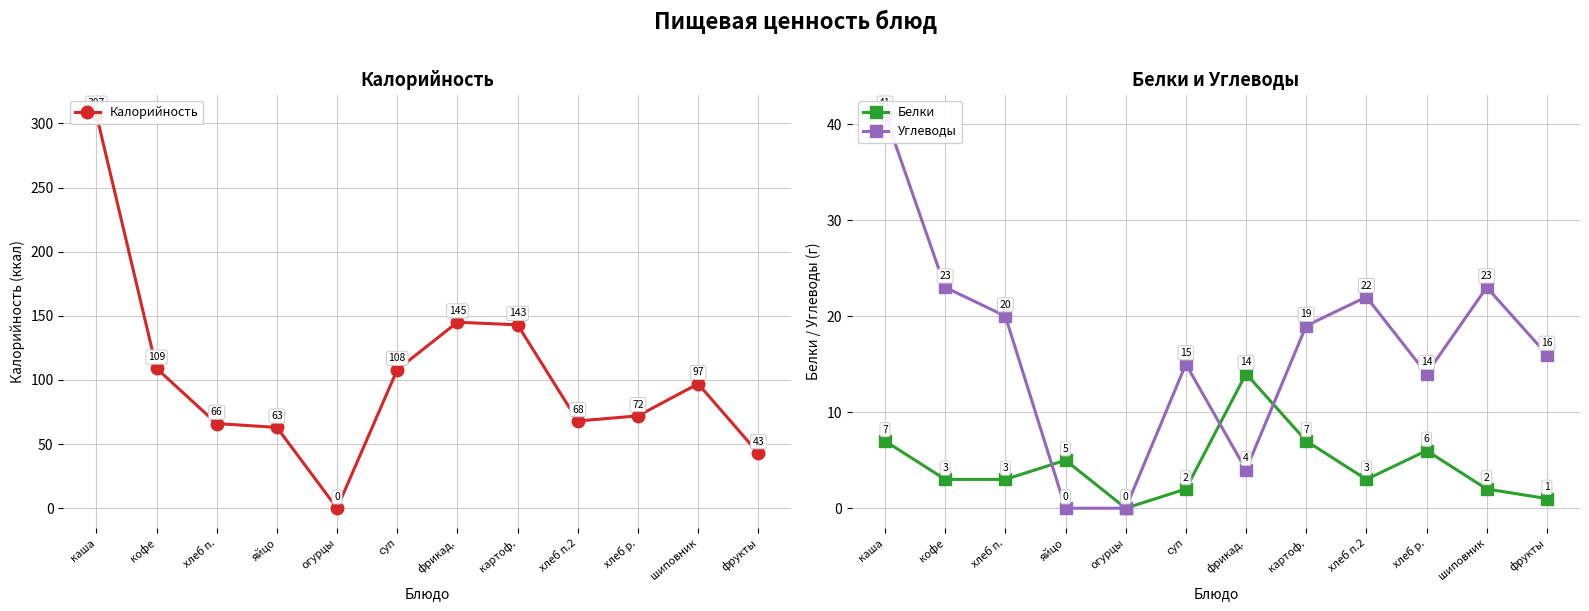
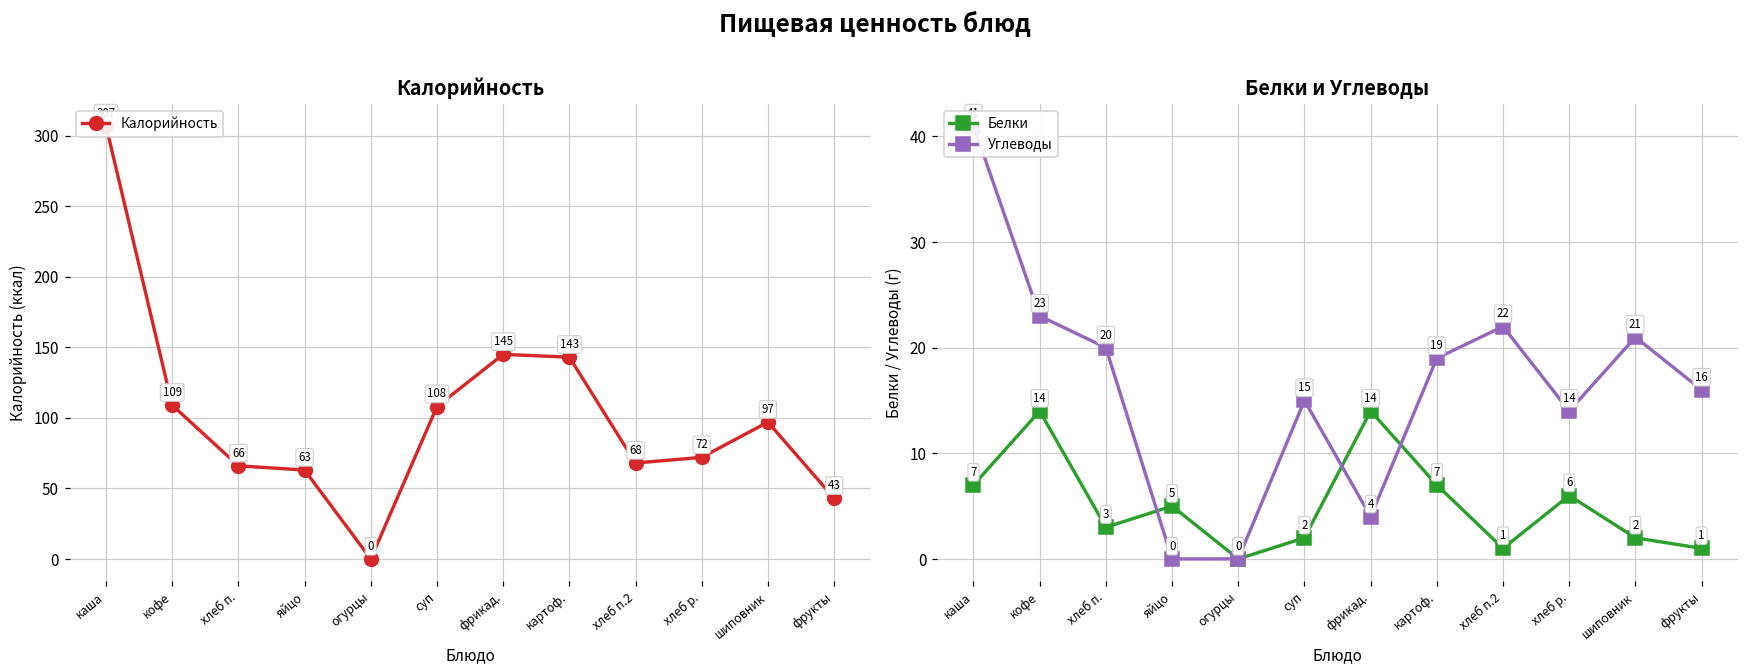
Белки и Углеводы, Белки, кофе: 3 -> 14
Белки и Углеводы, Белки, хлеб п.2: 3 -> 1
Белки и Углеводы, Углеводы, шиповник: 23 -> 21
